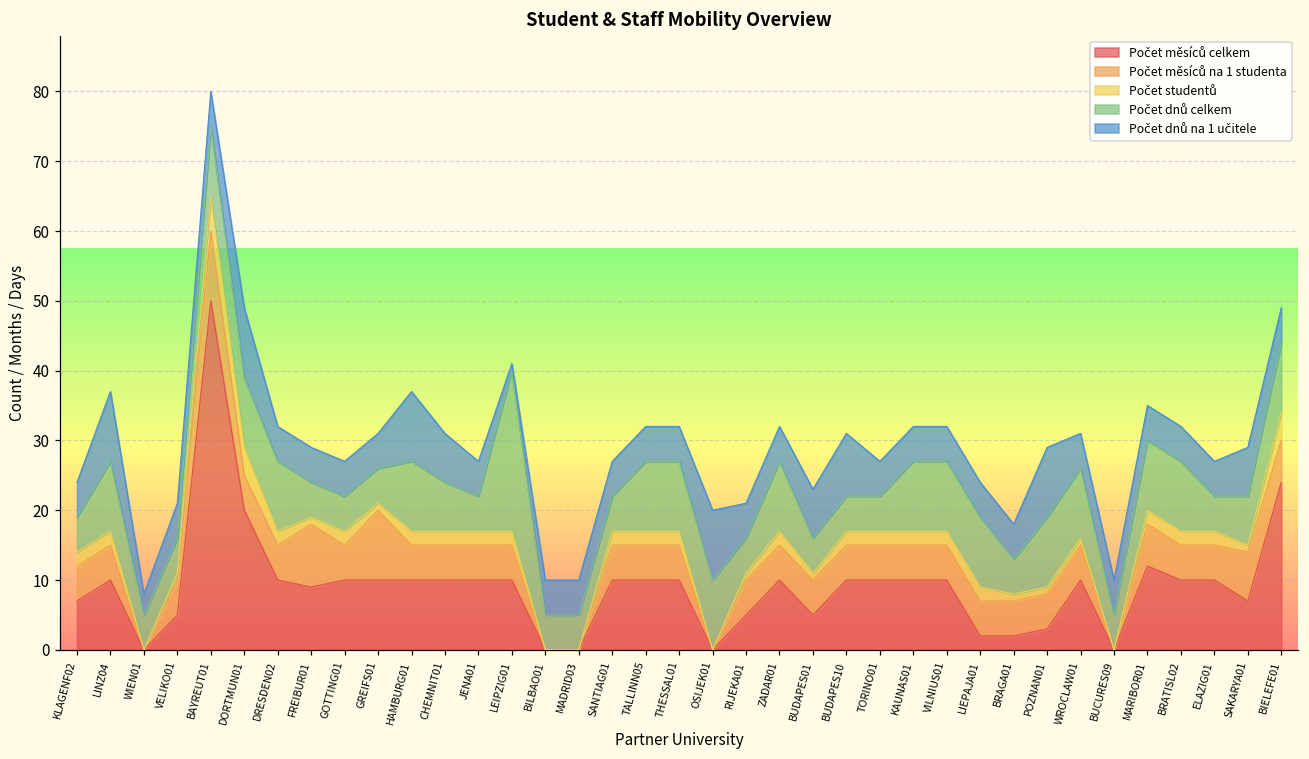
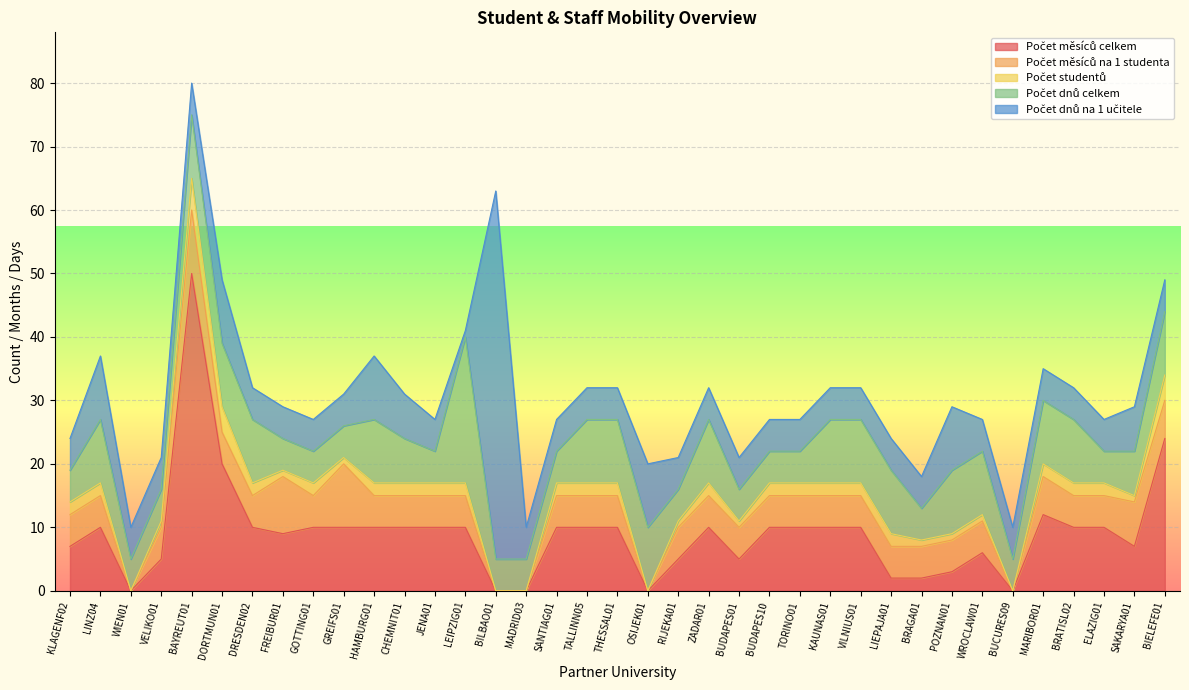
Počet dnů na 1 učitele, WIEN01: 3 -> 5
Počet dnů na 1 učitele, BILBAO01: 5 -> 58
Počet dnů na 1 učitele, BUDAPES01: 7 -> 5
Počet dnů na 1 učitele, BUDAPES10: 9 -> 5
Počet měsíců celkem, WROCLAW01: 10 -> 6
